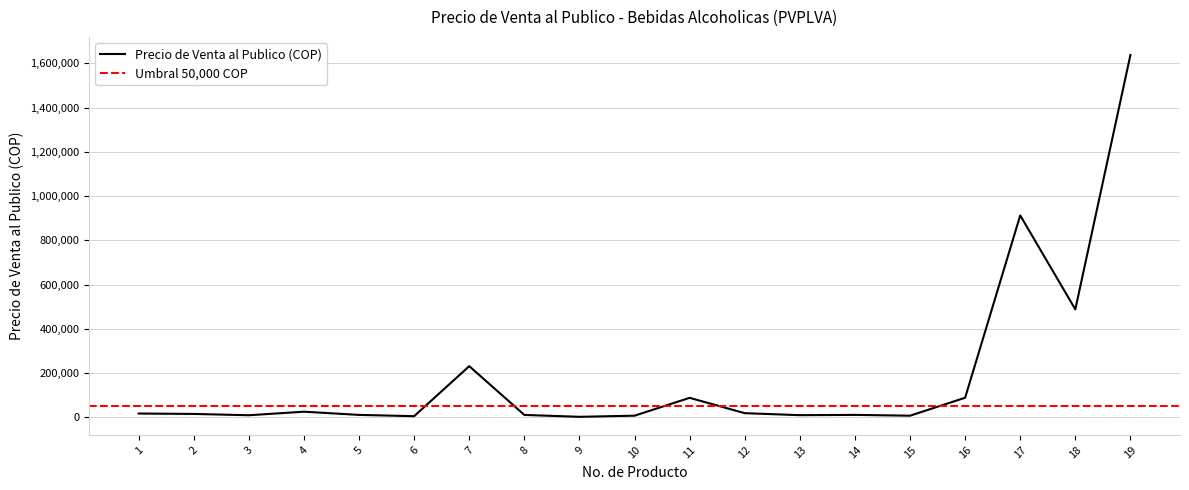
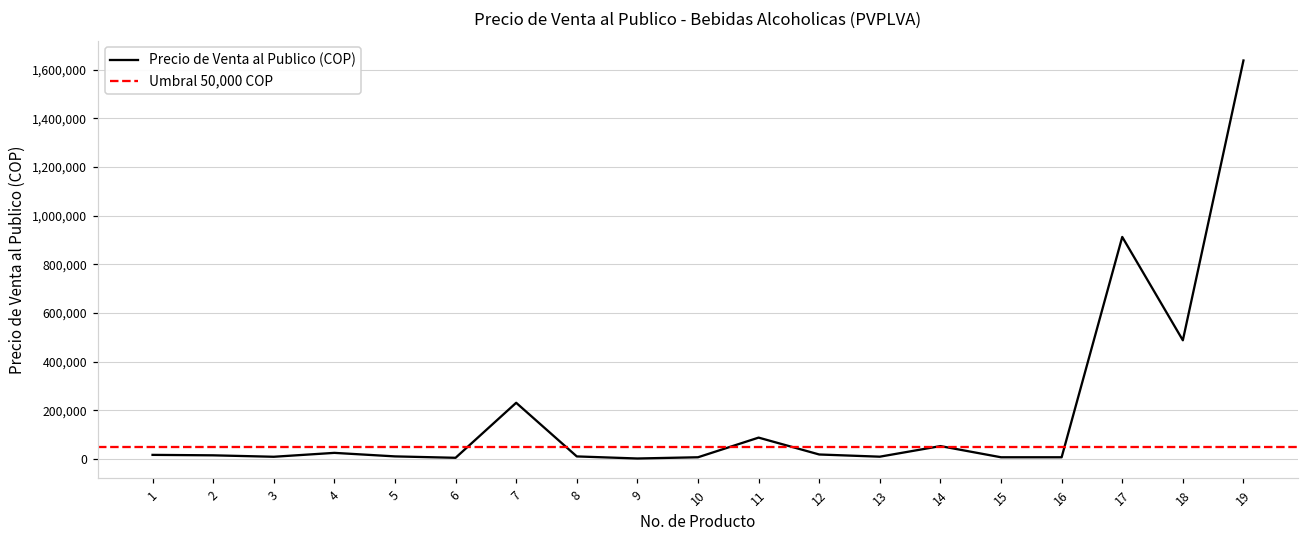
14: 10,000 -> 50,000
16: 90,000 -> 10,000
